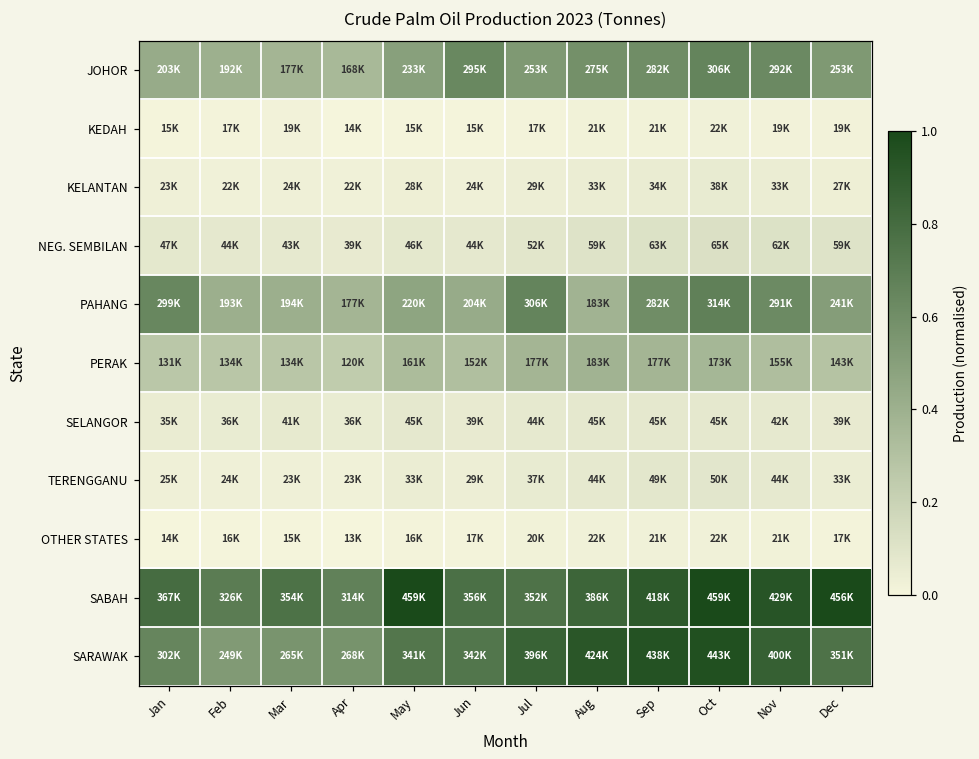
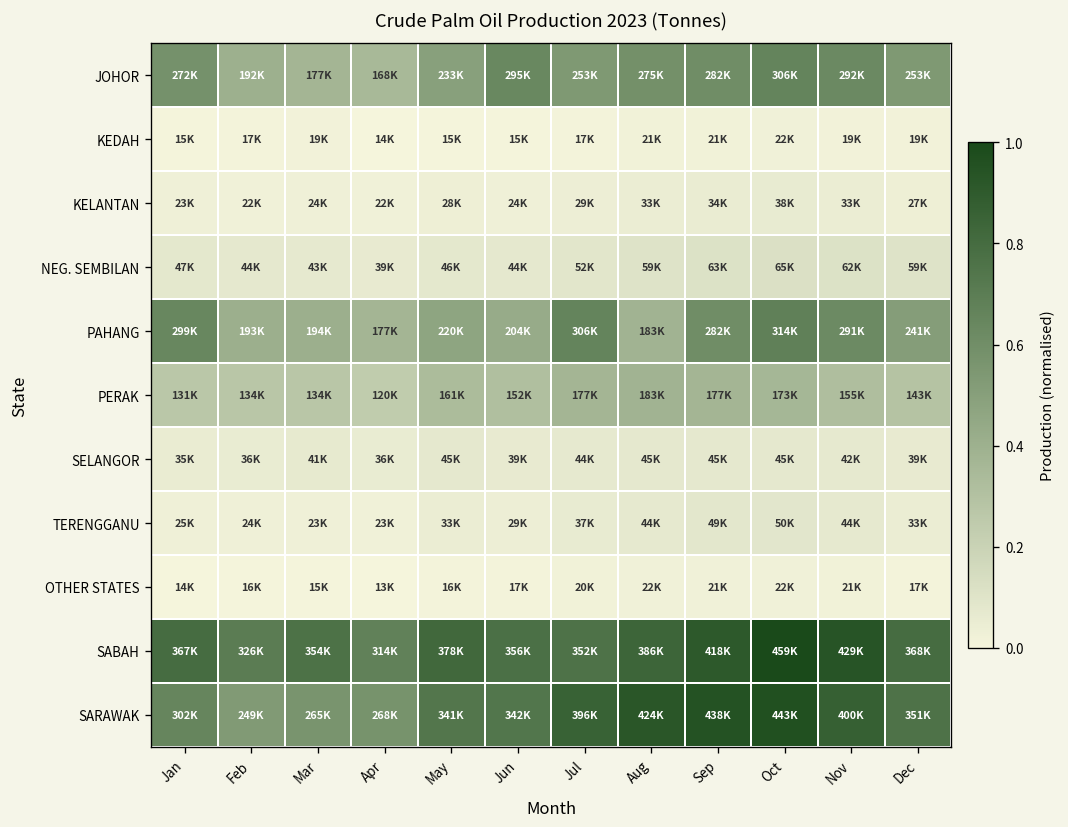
JOHOR, Jan: 203K -> 272K
SABAH, May: 459K -> 378K
SABAH, Dec: 456K -> 368K
